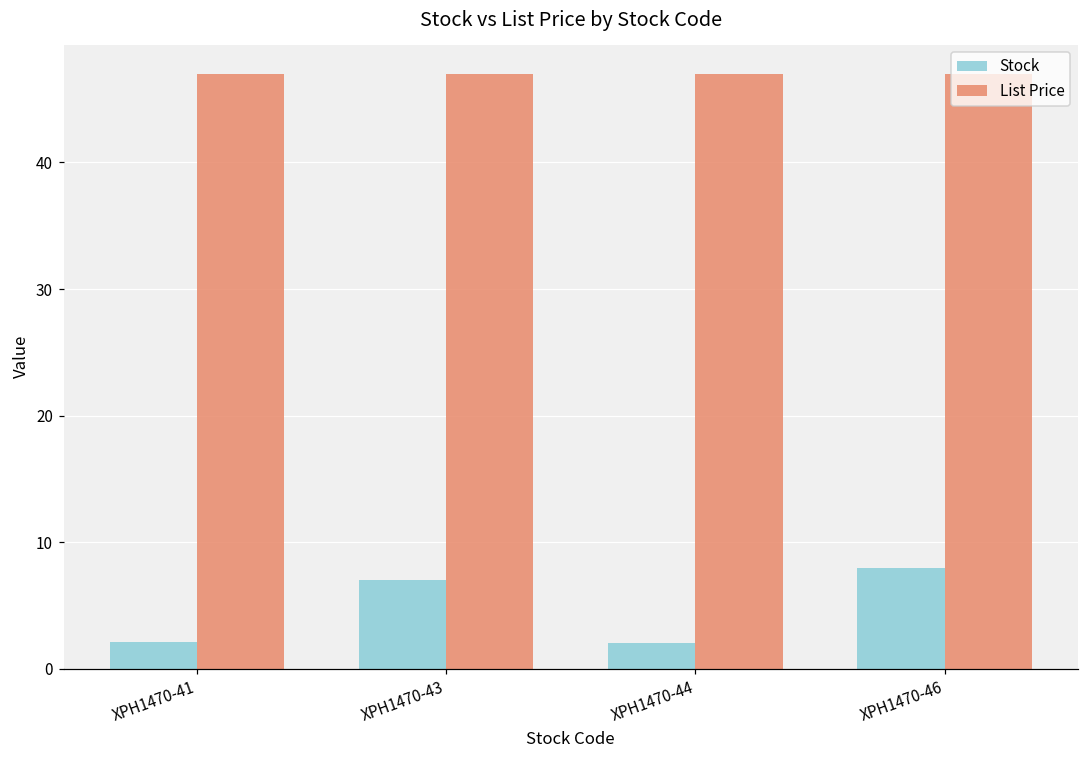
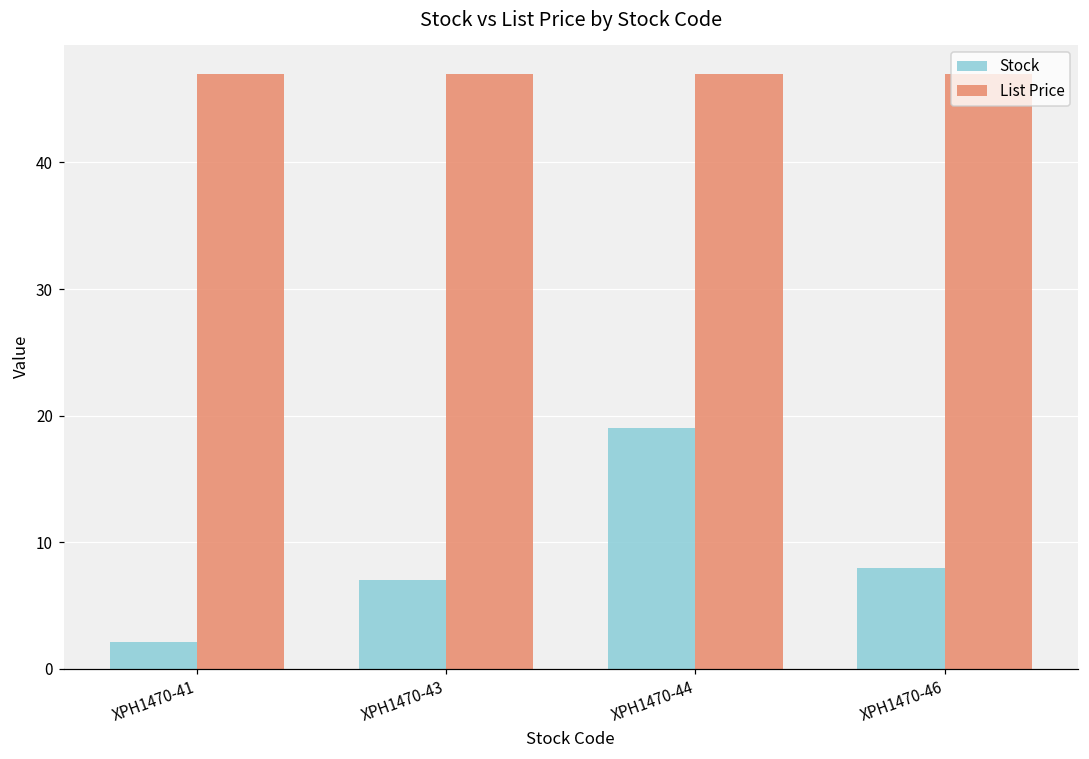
Stock, XPH1470-44: 2 -> 19
